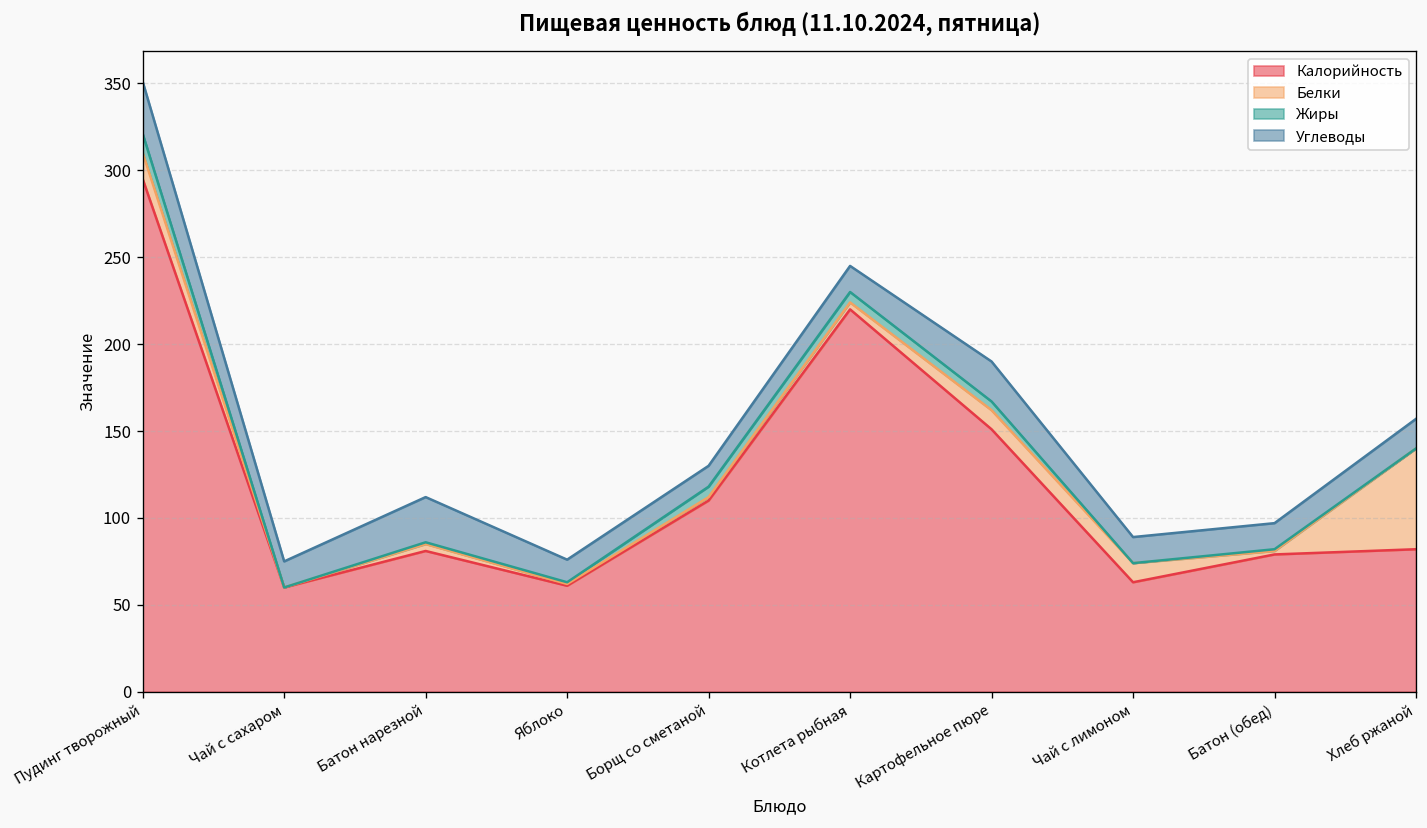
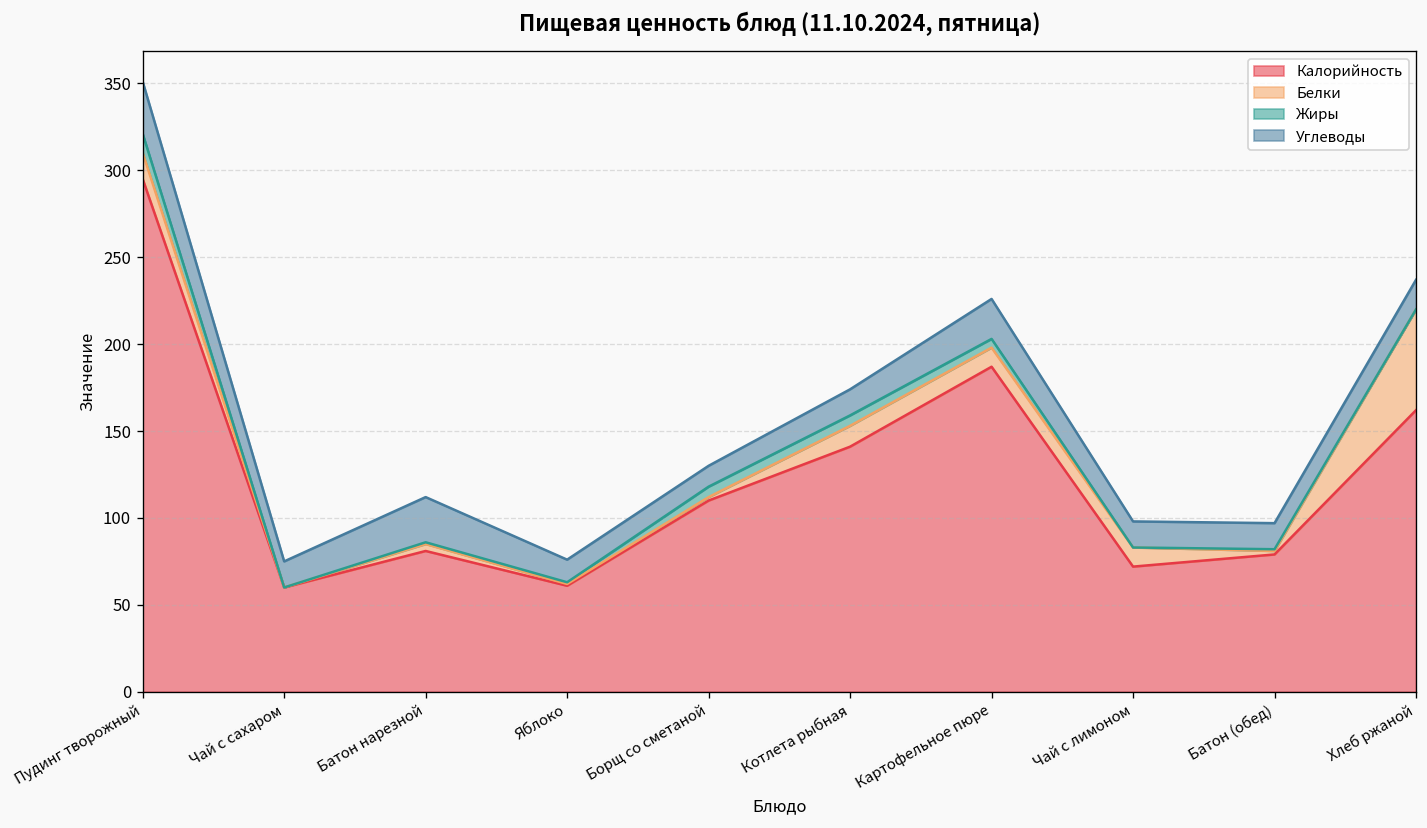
Калорийность, Котлета рыбная: 220 -> 141
Белки, Котлета рыбная: 4 -> 12
Калорийность, Картофельное пюре: 151 -> 187
Калорийность, Чай с лимоном: 63 -> 72
Калорийность, Хлеб ржаной: 82 -> 162
